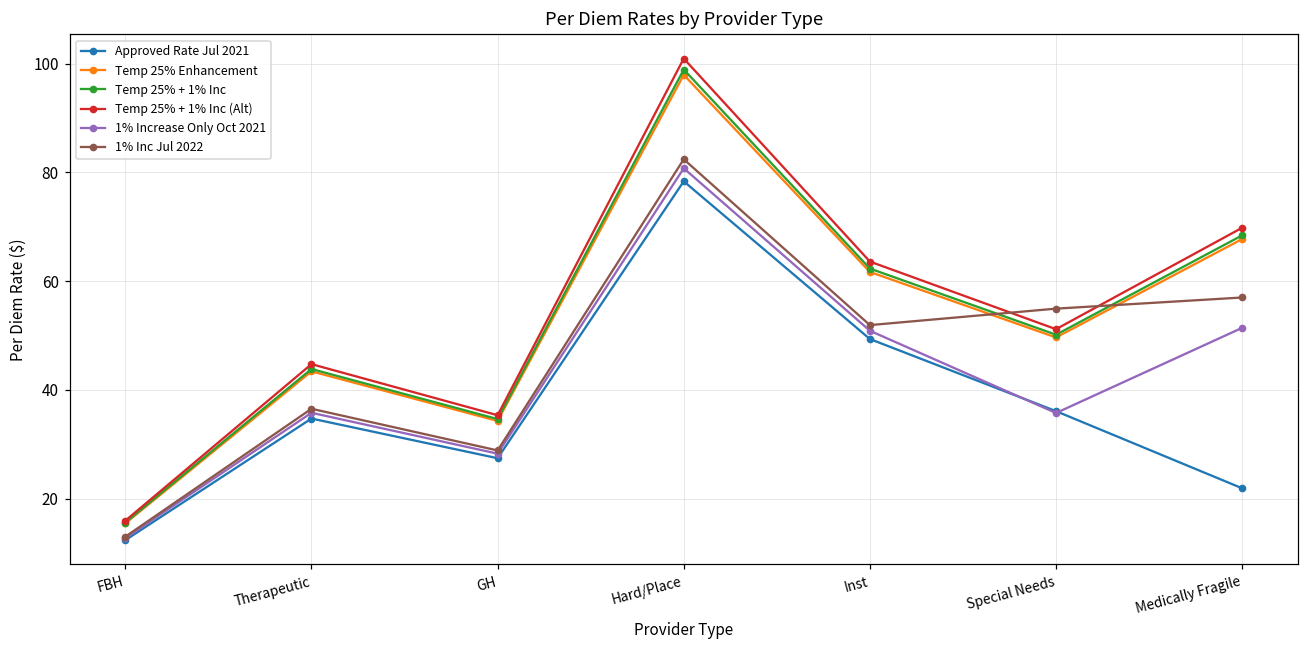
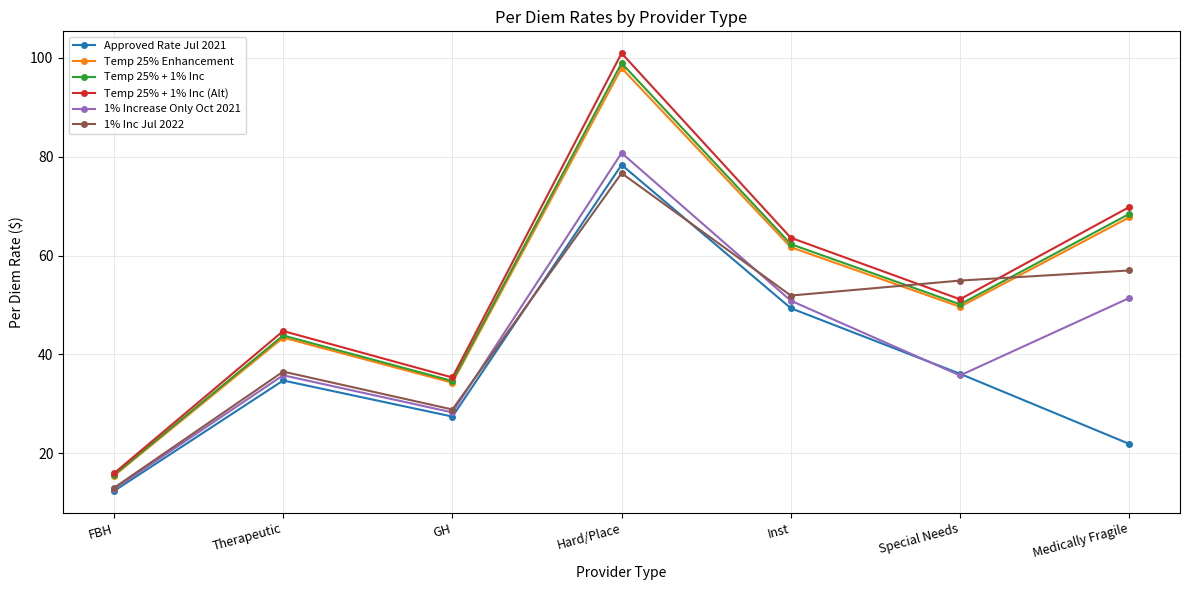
1% Inc Jul 2022, Hard/Place: 82 -> 77
